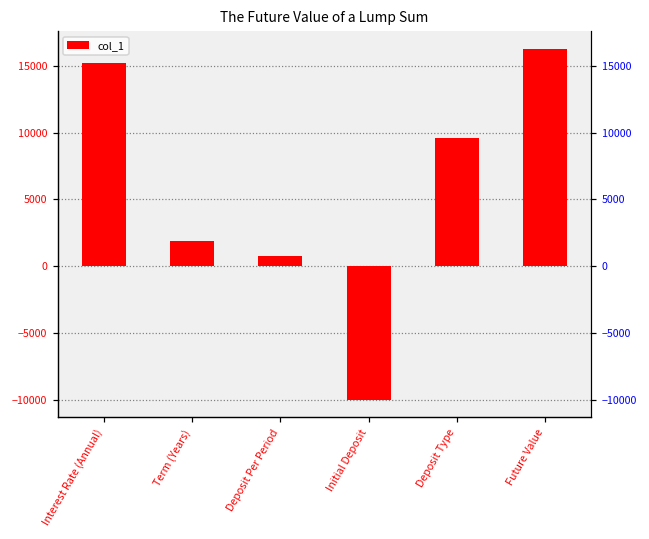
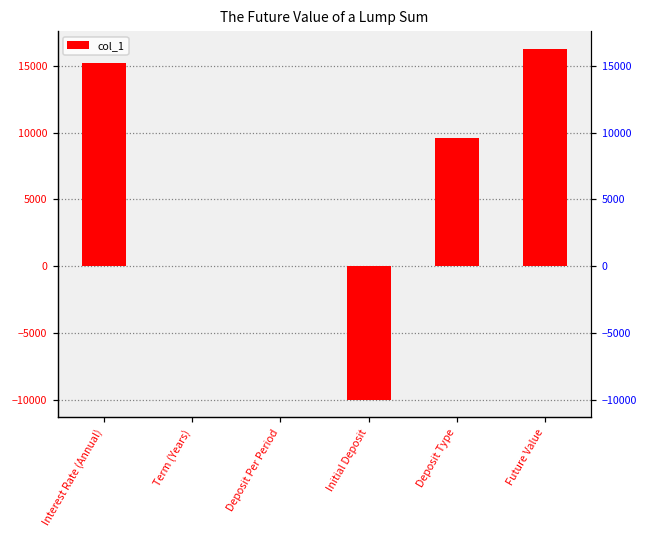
Term (Years): 1900 -> 0
Deposit Per Period: 700 -> 0
